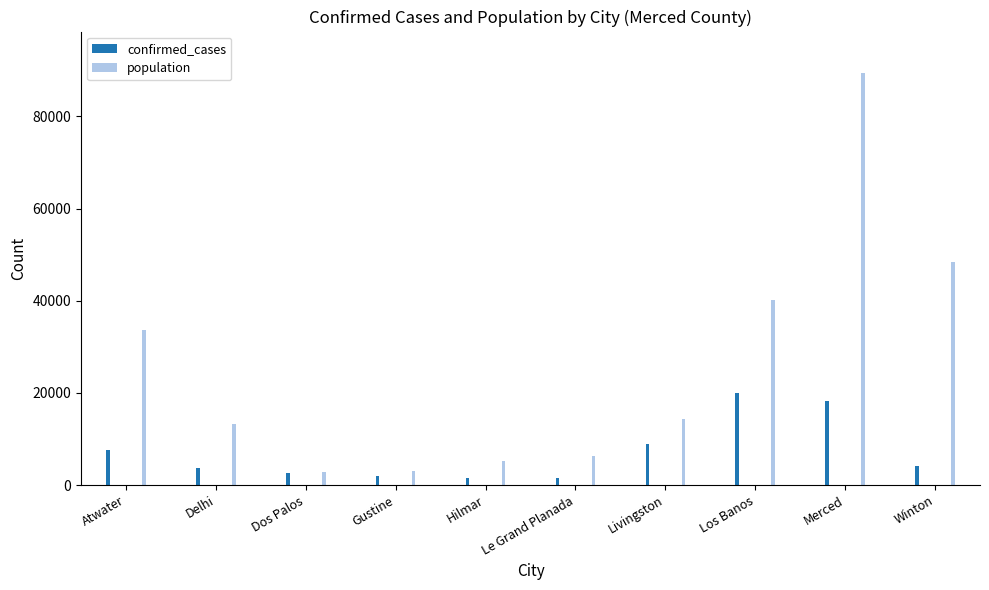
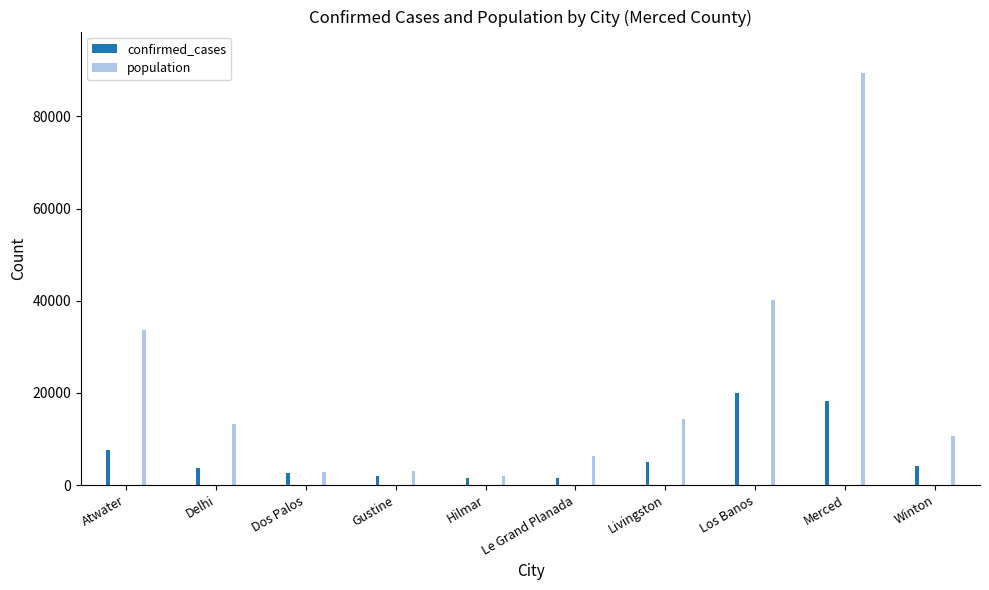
population, Hilmar: 5000 -> 2000
confirmed_cases, Livingston: 9000 -> 5000
population, Winton: 48000 -> 11000
